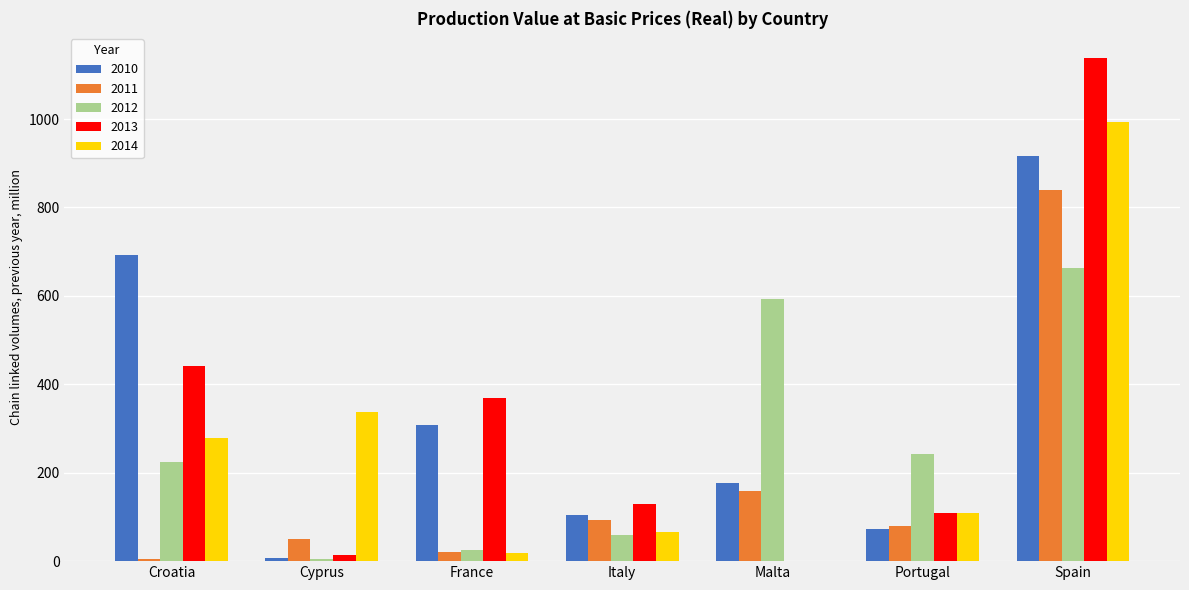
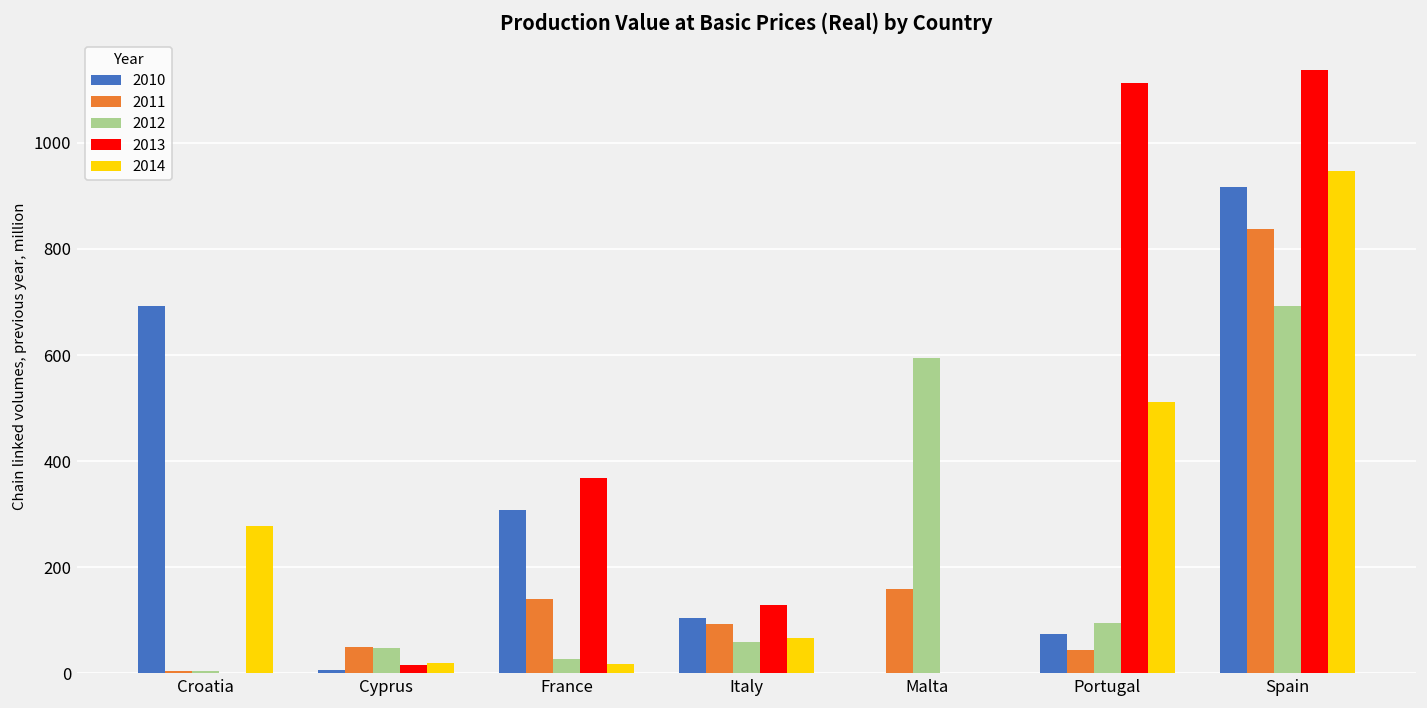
2012, Croatia: 220 -> 0
2013, Croatia: 440 -> 0
2012, Cyprus: 10 -> 50
2014, Cyprus: 340 -> 20
2011, France: 20 -> 140
2010, Malta: 180 -> 0
2011, Portugal: 80 -> 40
2012, Portugal: 240 -> 90
2013, Portugal: 110 -> 1110
2014, Portugal: 110 -> 510
2012, Spain: 660 -> 690
2014, Spain: 990 -> 950
